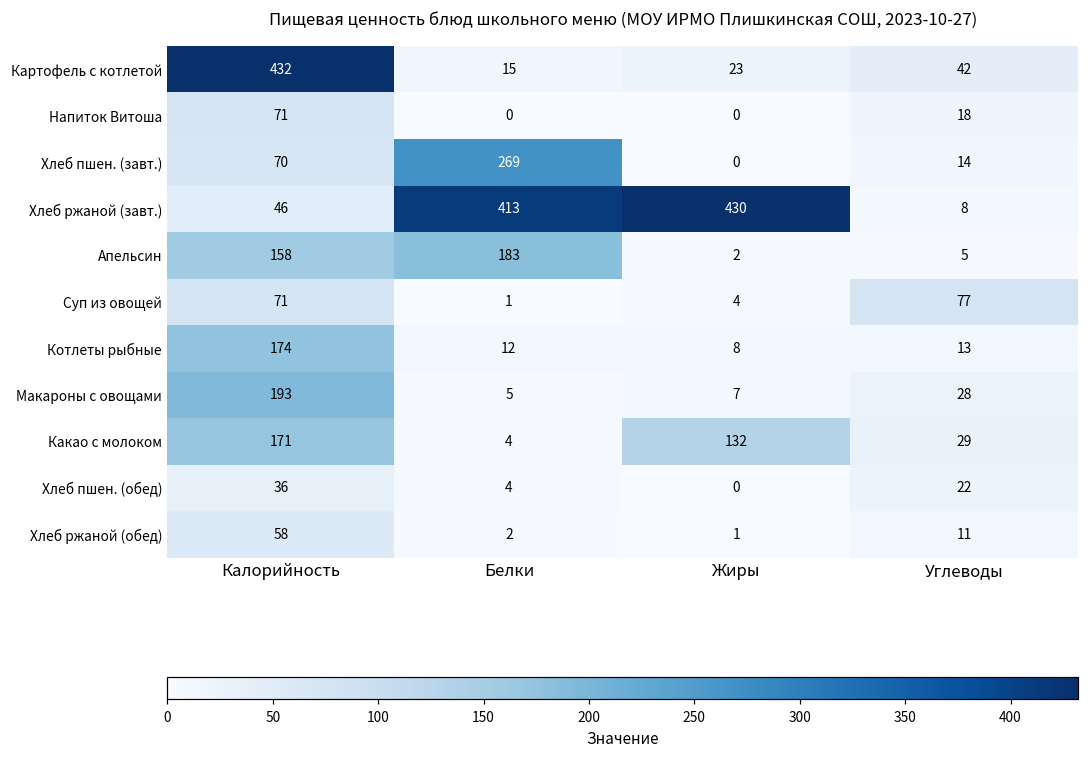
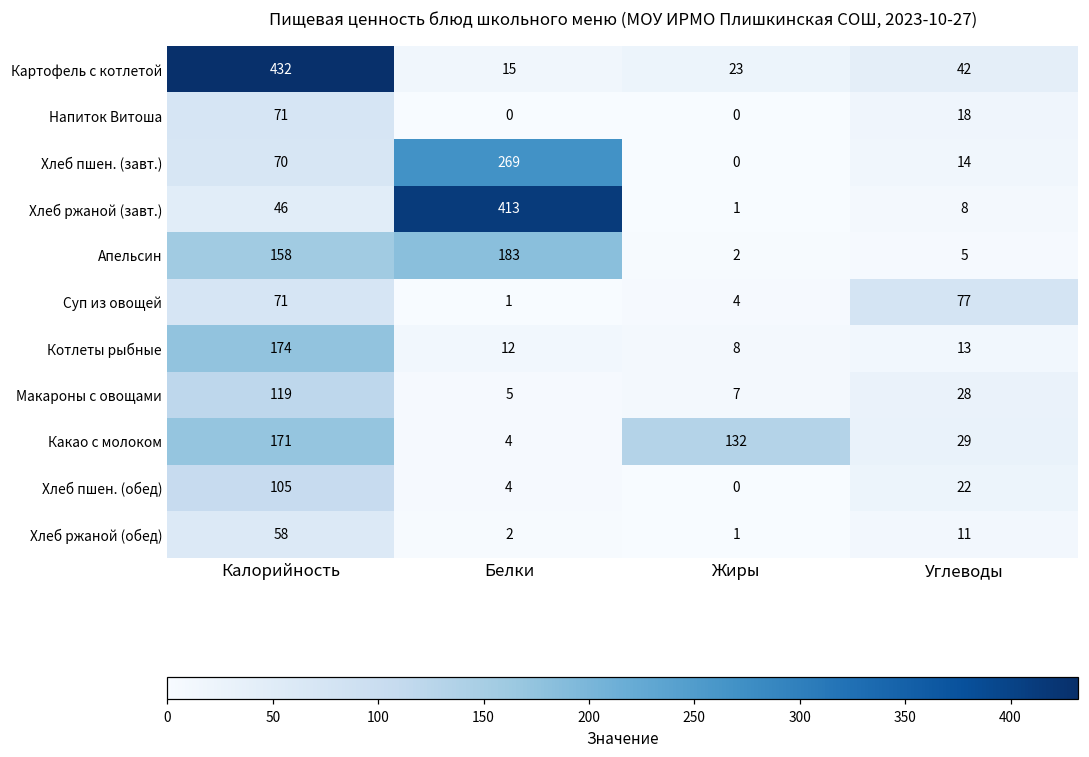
Хлеб ржаной (завт.), Жиры: 430 -> 1
Макароны с овощами, Калорийность: 193 -> 119
Хлеб пшен. (обед), Калорийность: 36 -> 105
